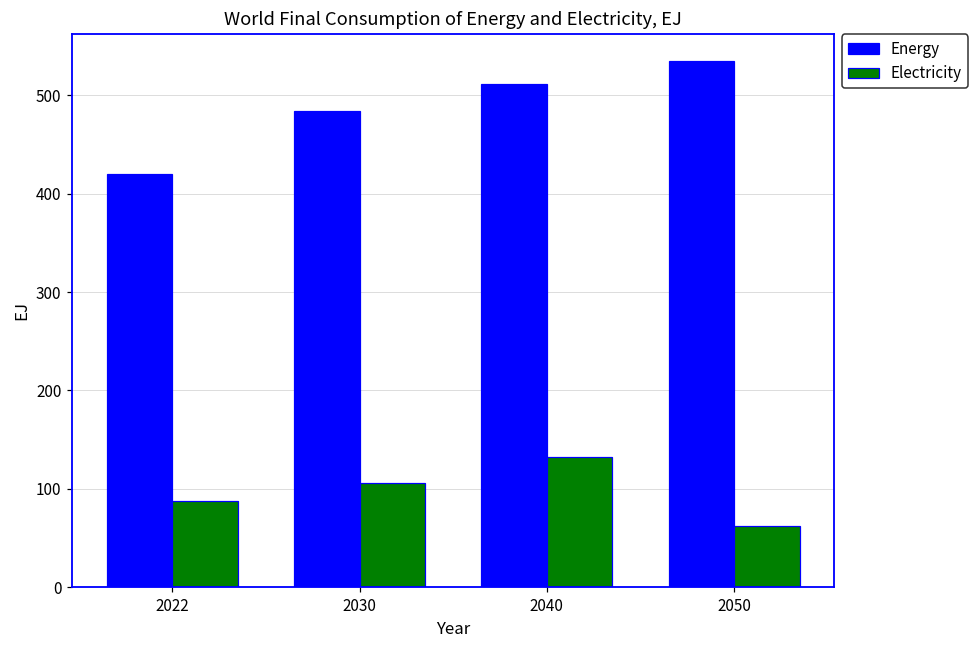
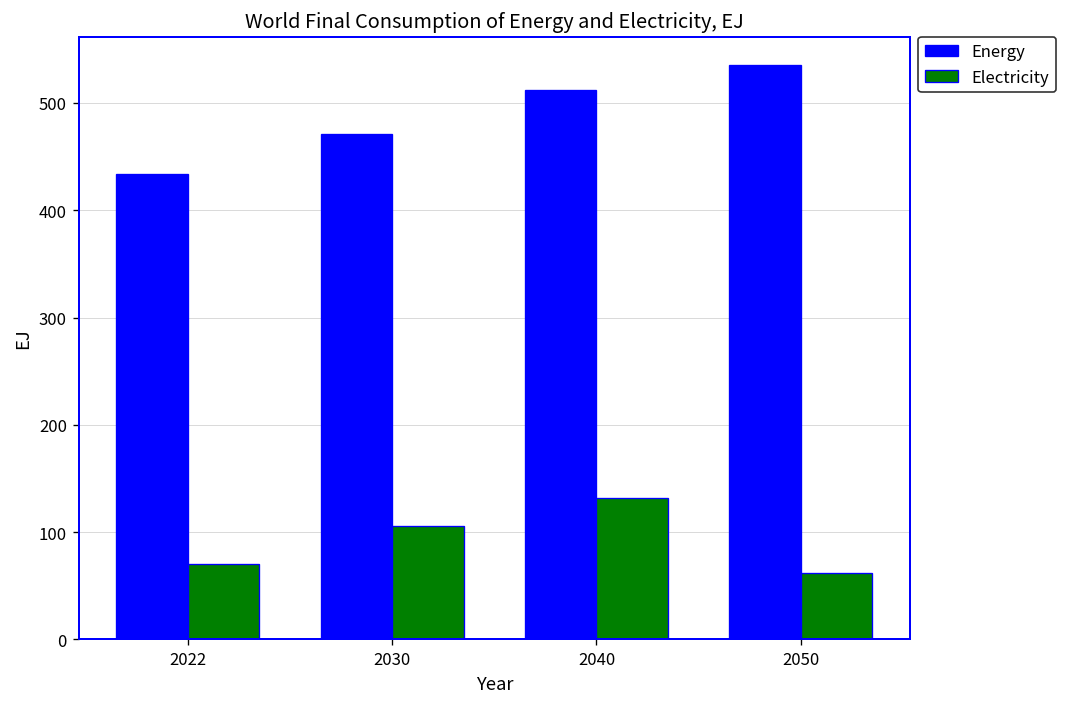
Energy, 2022: 420 -> 430
Electricity, 2022: 90 -> 70
Energy, 2030: 480 -> 470
